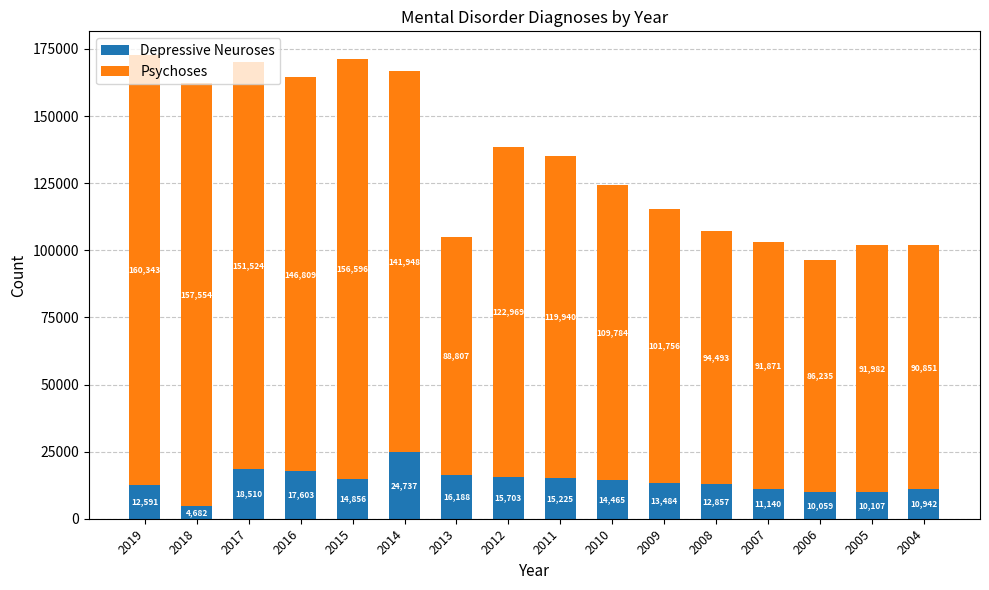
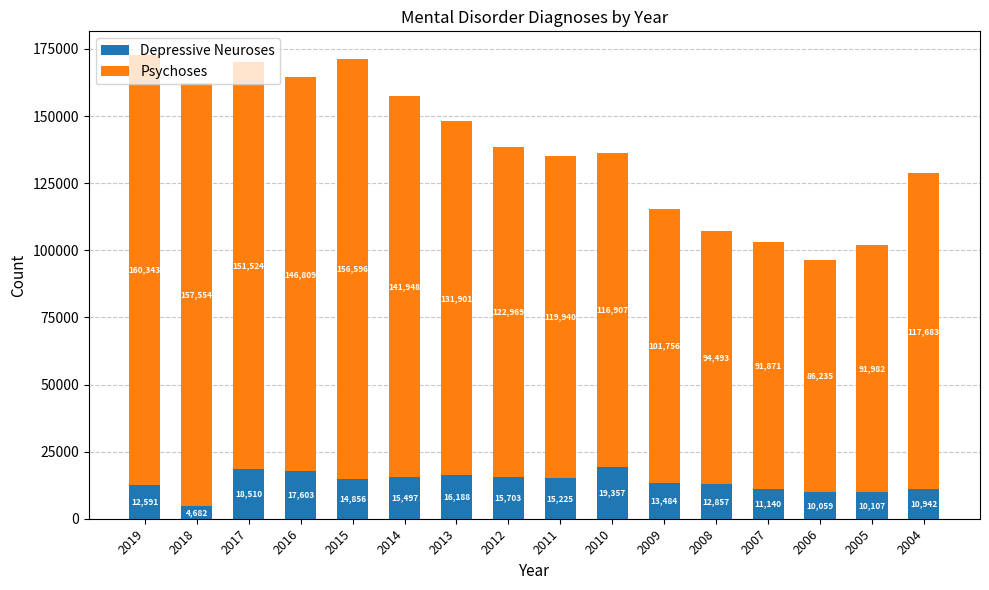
Depressive Neuroses, 2014: 24,737 -> 15,497
Psychoses, 2013: 88,807 -> 131,901
Depressive Neuroses, 2010: 14,465 -> 19,357
Psychoses, 2010: 109,784 -> 116,907
Psychoses, 2004: 90,851 -> 117,683
